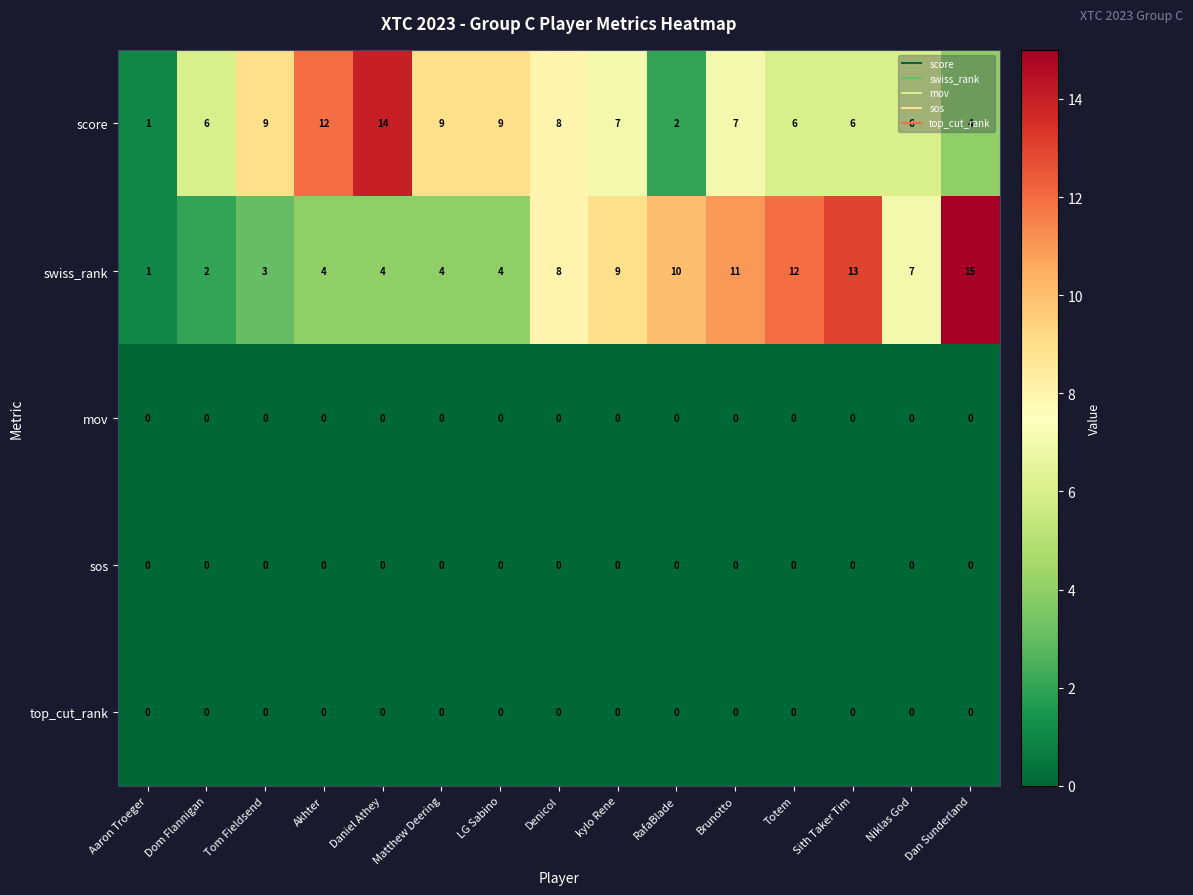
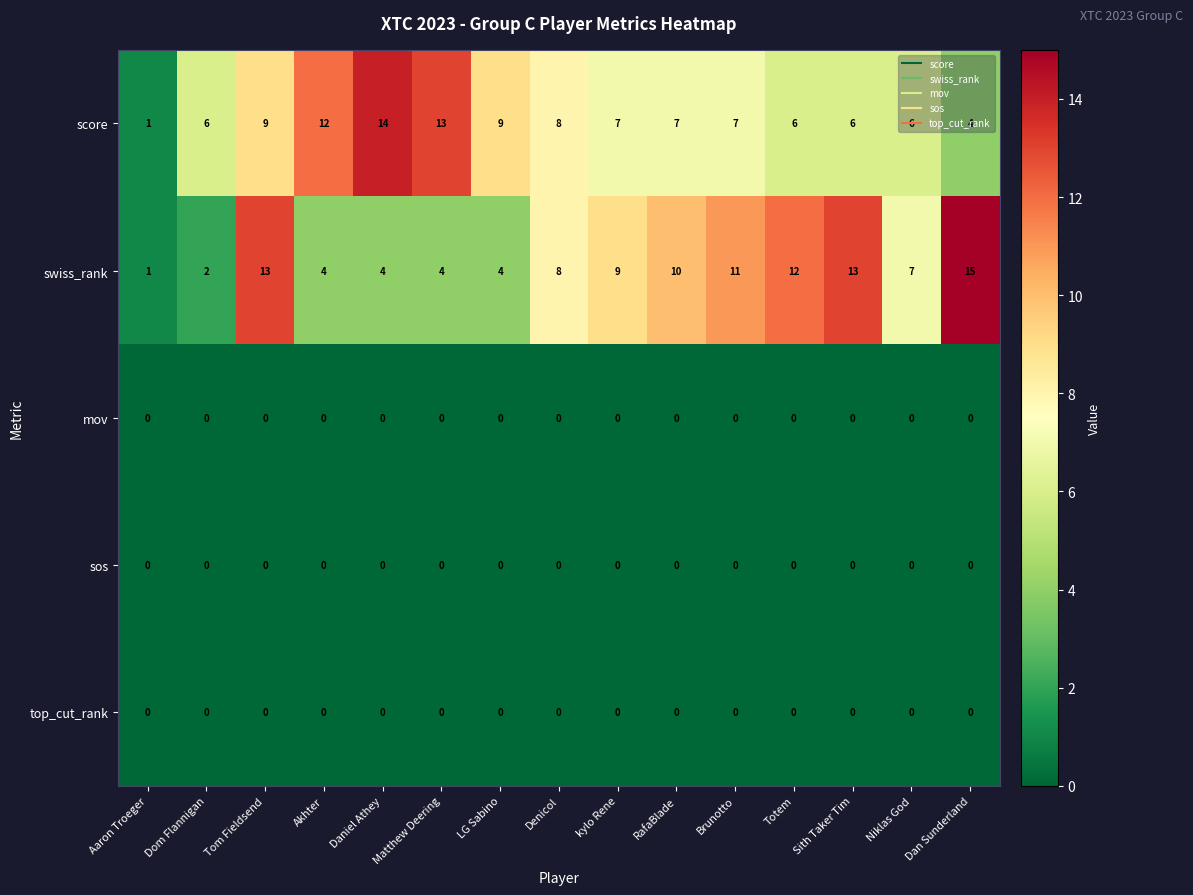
score, Matthew Deering: 9 -> 13
score, RafaBlade: 2 -> 7
swiss_rank, Tom Fieldsend: 3 -> 13
